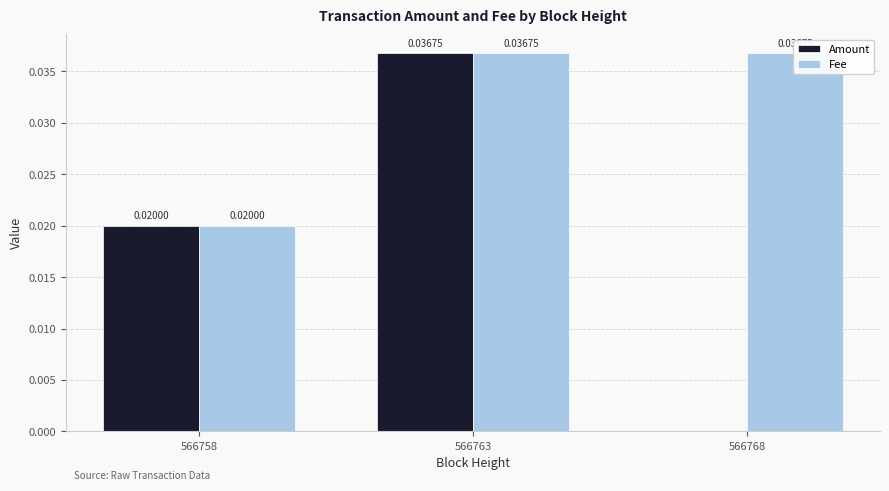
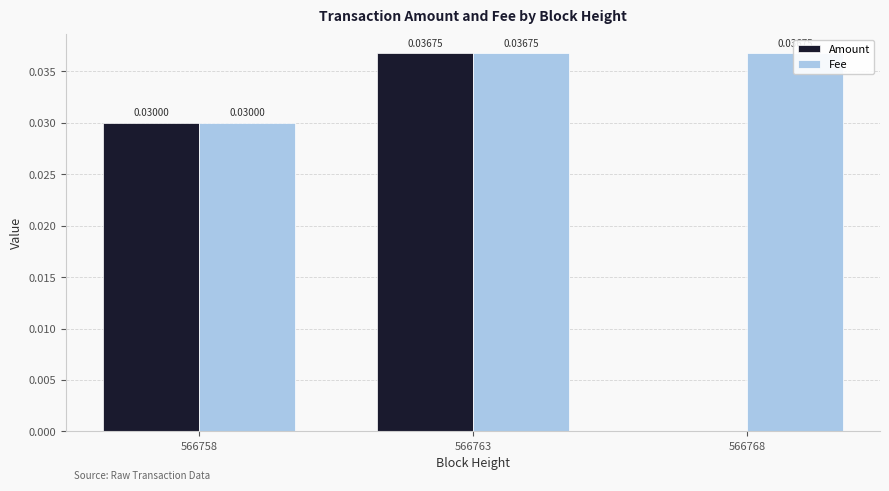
Amount, 566758: 0.02000 -> 0.03000
Fee, 566758: 0.02000 -> 0.03000
